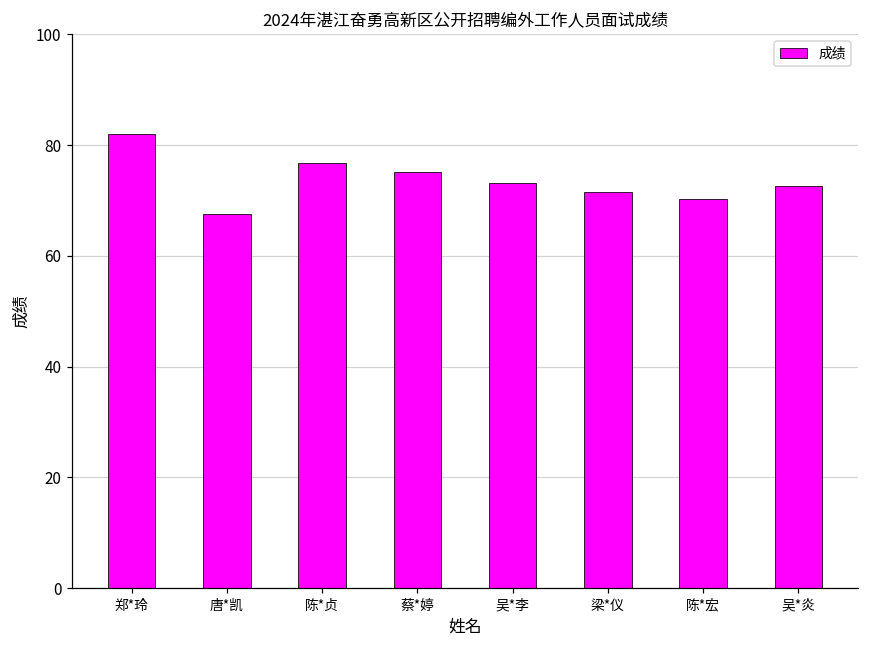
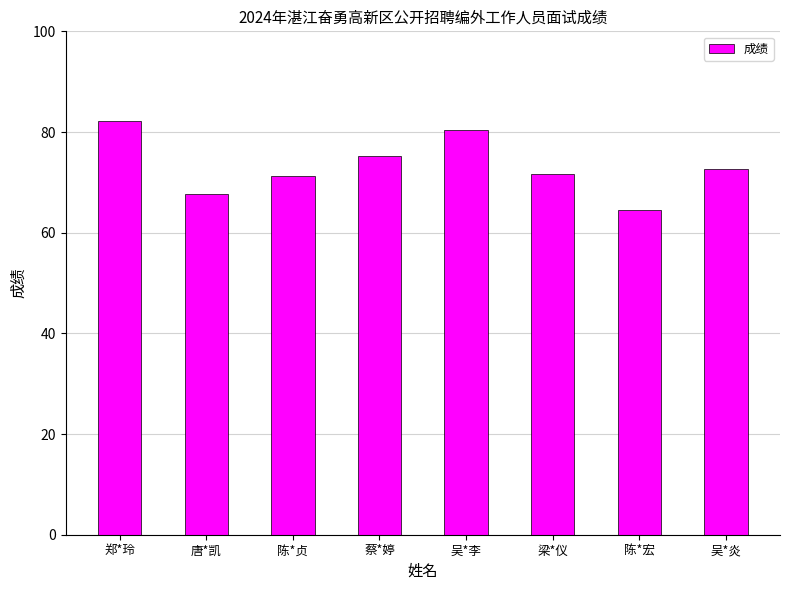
陈*贞: 77 -> 71
吴*李: 73 -> 80
陈*宏: 70 -> 65
